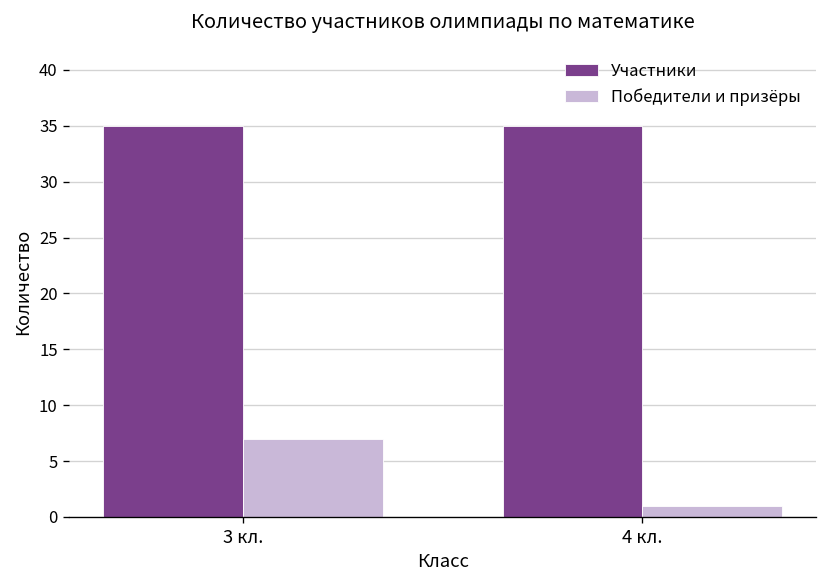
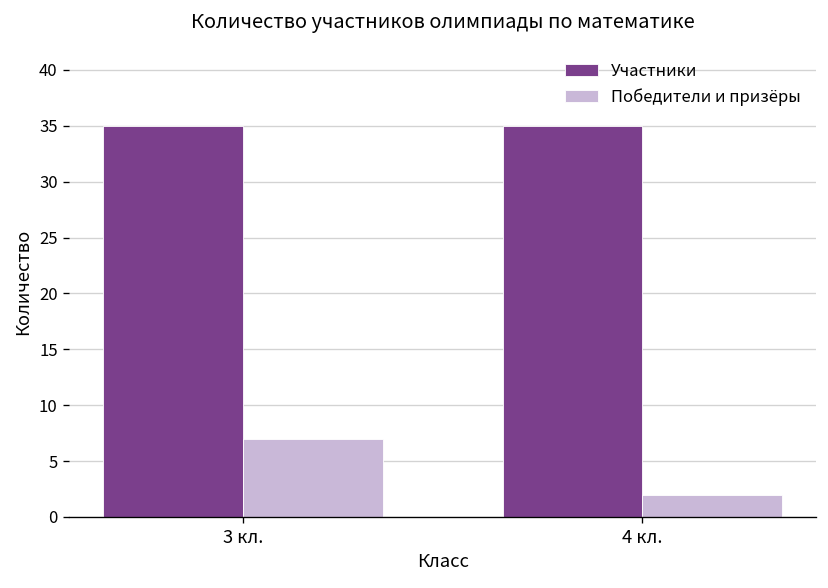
Победители и призёры, 4 кл.: 1 -> 2
